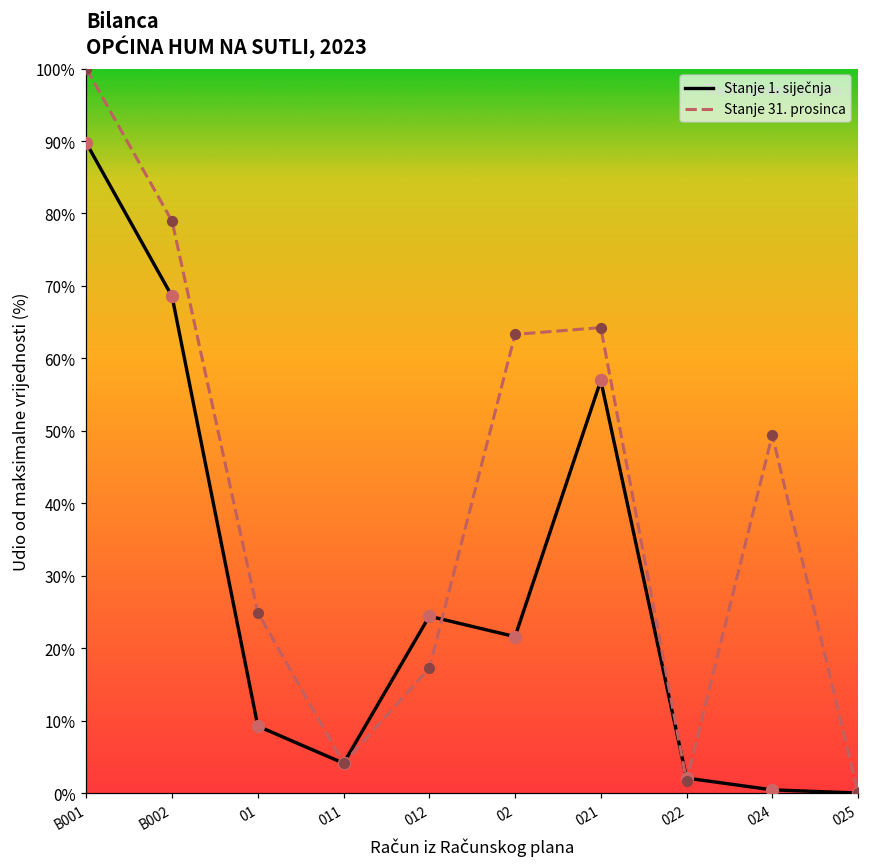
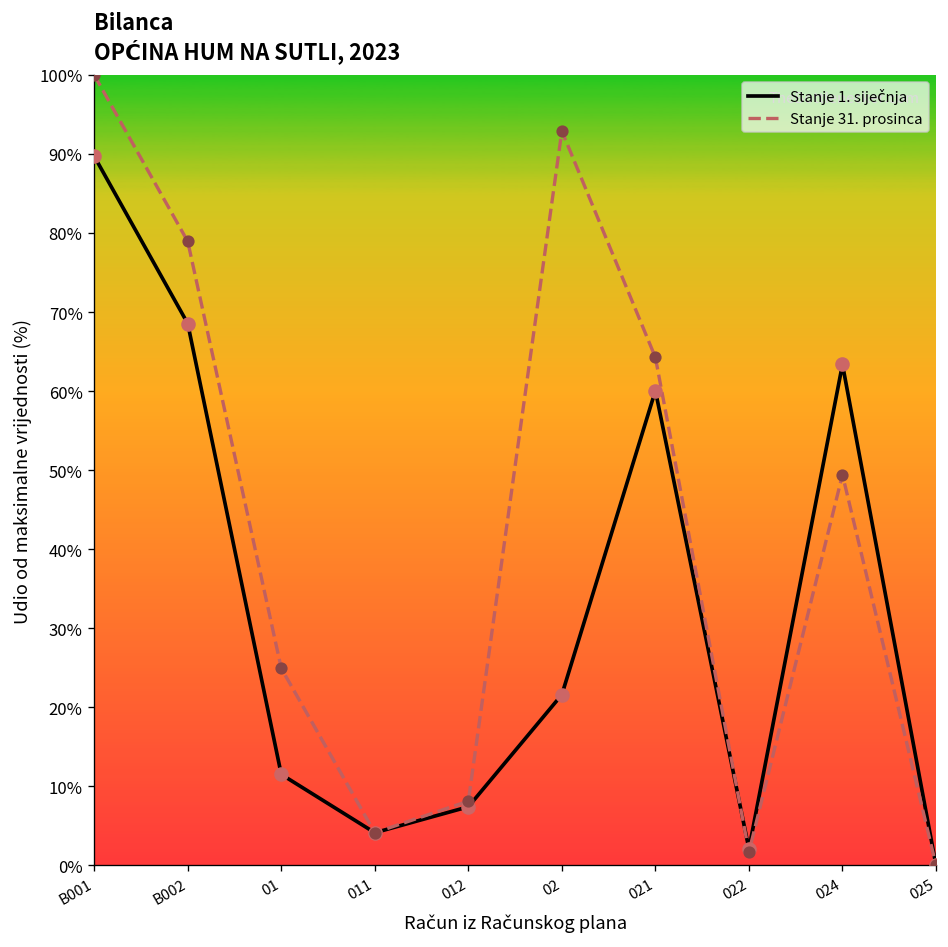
Stanje 1. siječnja, 01: 9% -> 11%
Stanje 1. siječnja, 012: 24% -> 7%
Stanje 31. prosinca, 012: 17% -> 8%
Stanje 31. prosinca, 02: 63% -> 93%
Stanje 1. siječnja, 021: 57% -> 60%
Stanje 1. siječnja, 024: 0% -> 63%
